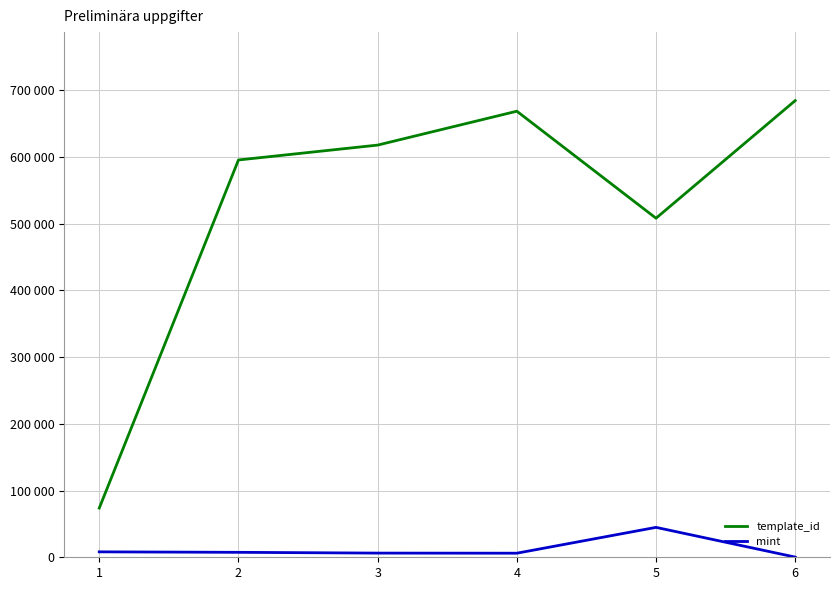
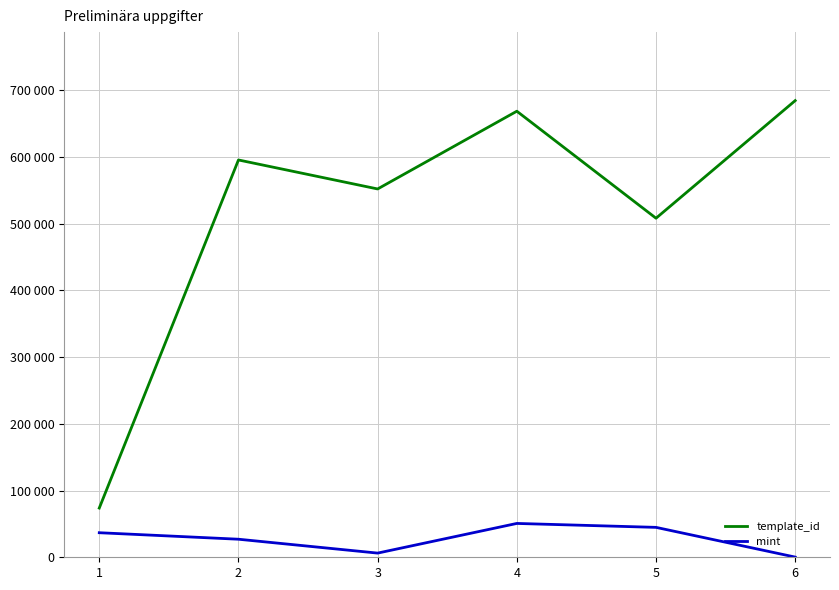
mint, 1: 10000 -> 40000
mint, 2: 10000 -> 30000
template_id, 3: 620000 -> 550000
mint, 4: 10000 -> 50000
